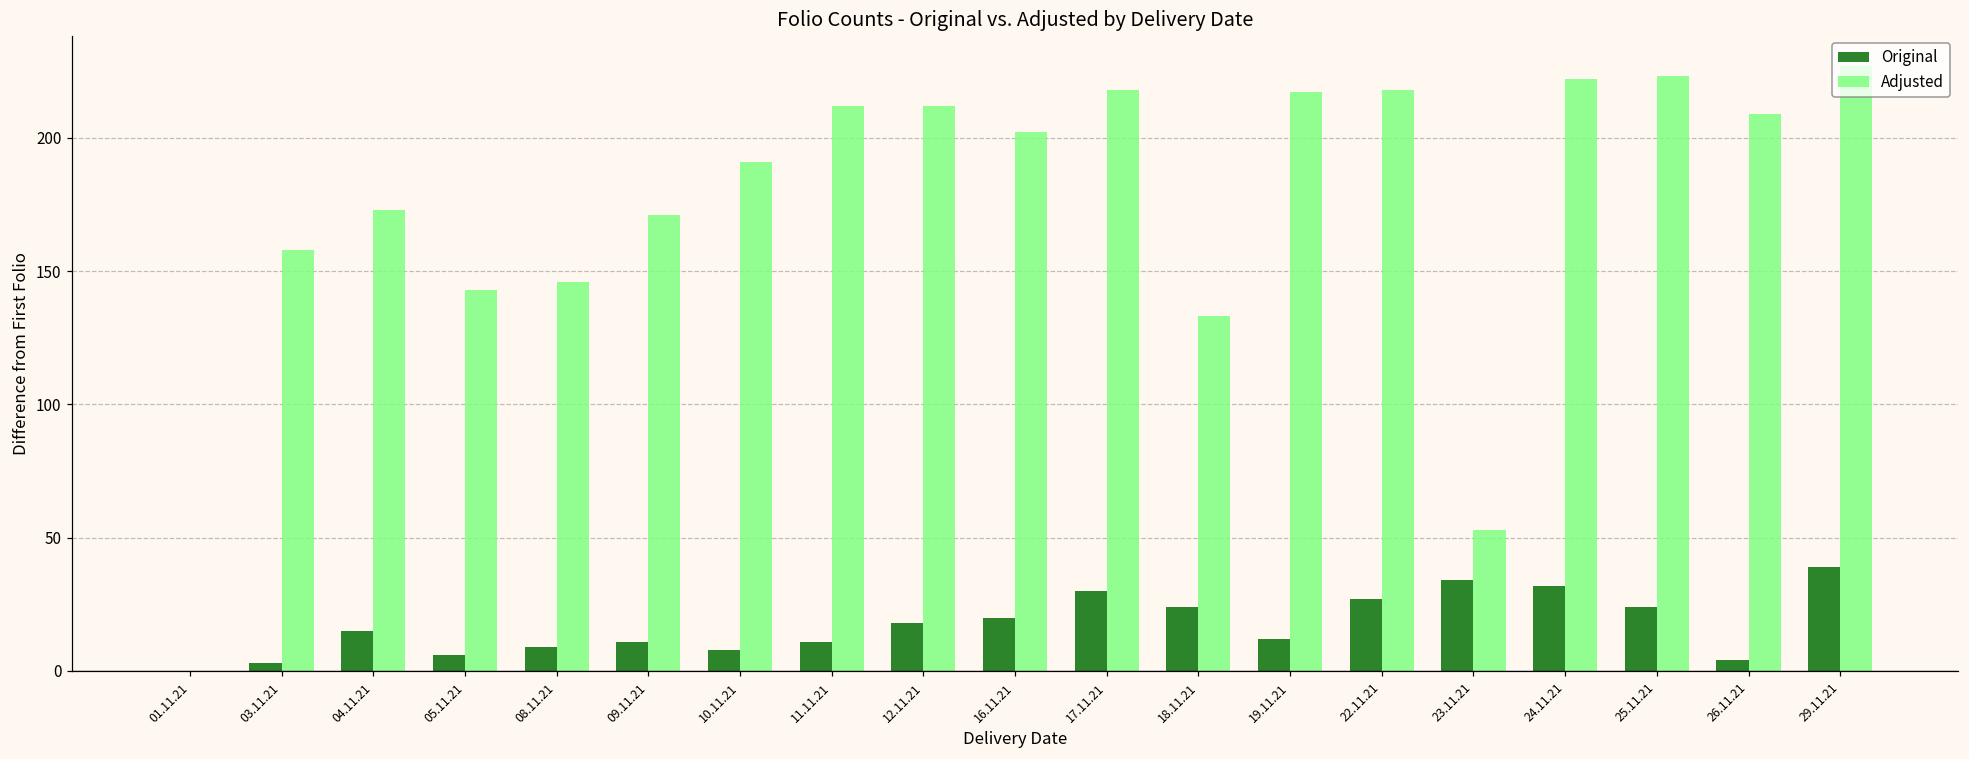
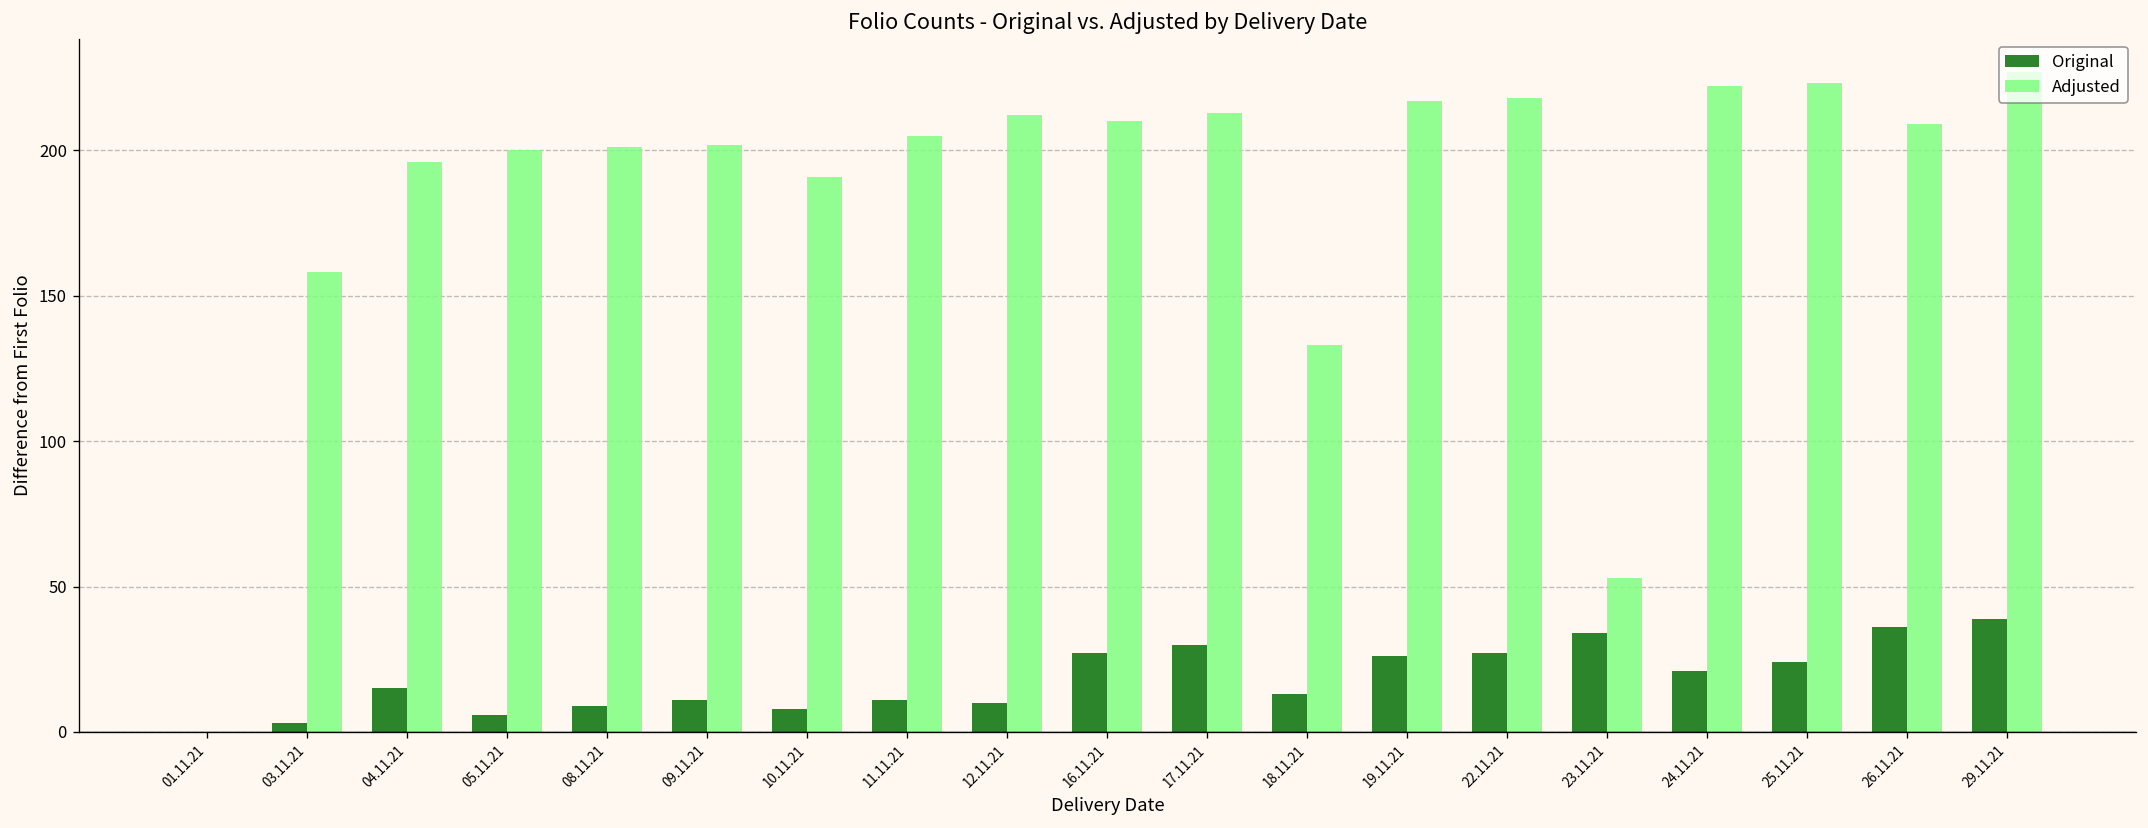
Adjusted, 04.11.21: 173 -> 196
Adjusted, 05.11.21: 143 -> 200
Adjusted, 08.11.21: 146 -> 201
Adjusted, 09.11.21: 171 -> 202
Adjusted, 11.11.21: 212 -> 205
Original, 12.11.21: 18 -> 10
Original, 16.11.21: 20 -> 27
Adjusted, 16.11.21: 202 -> 210
Adjusted, 17.11.21: 218 -> 213
Original, 18.11.21: 24 -> 13
Original, 19.11.21: 12 -> 26
Original, 24.11.21: 32 -> 21
Original, 26.11.21: 4 -> 36
